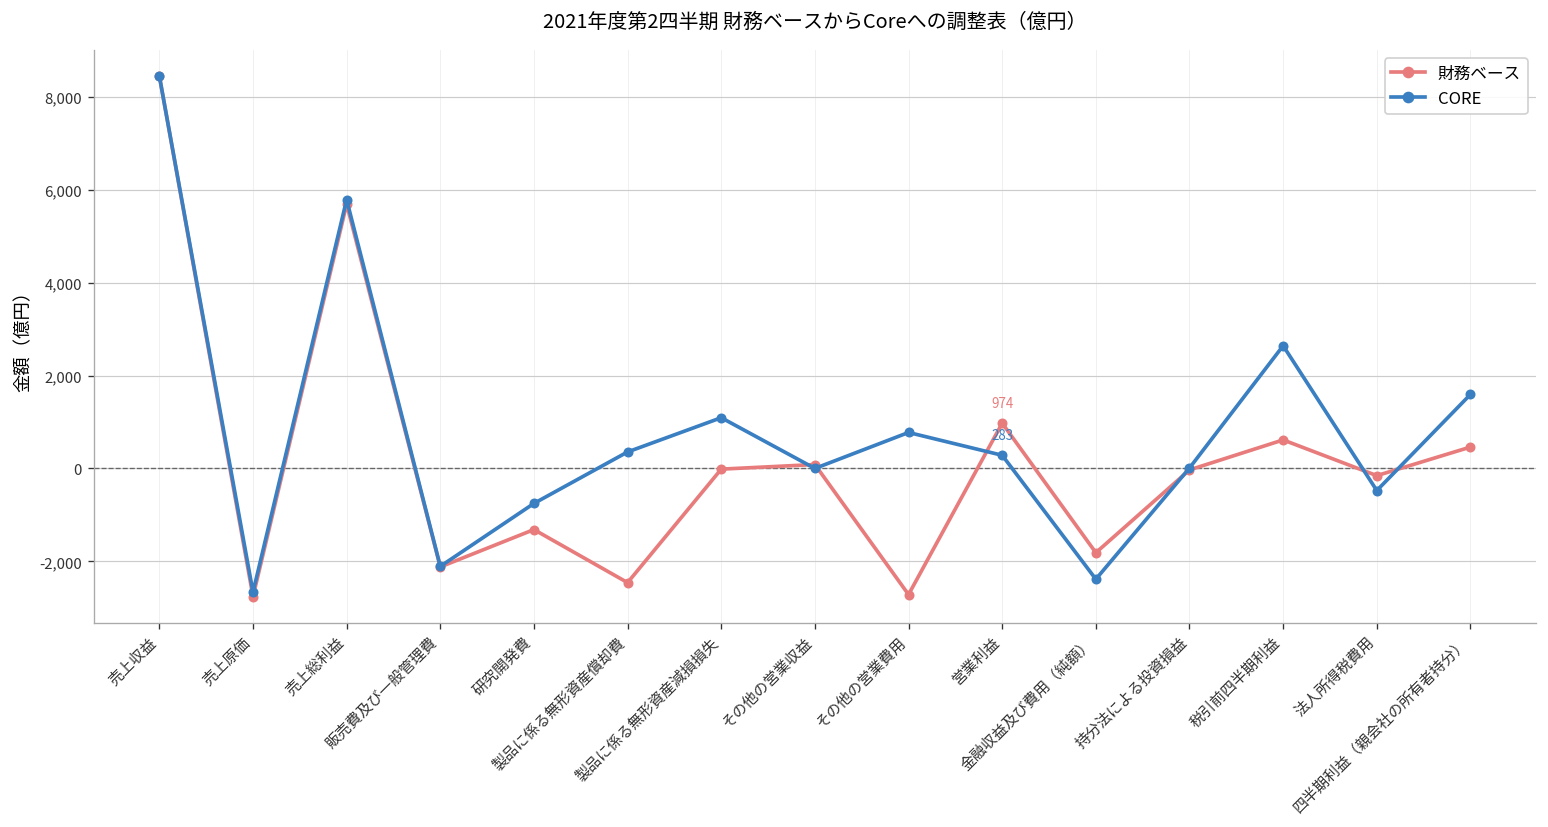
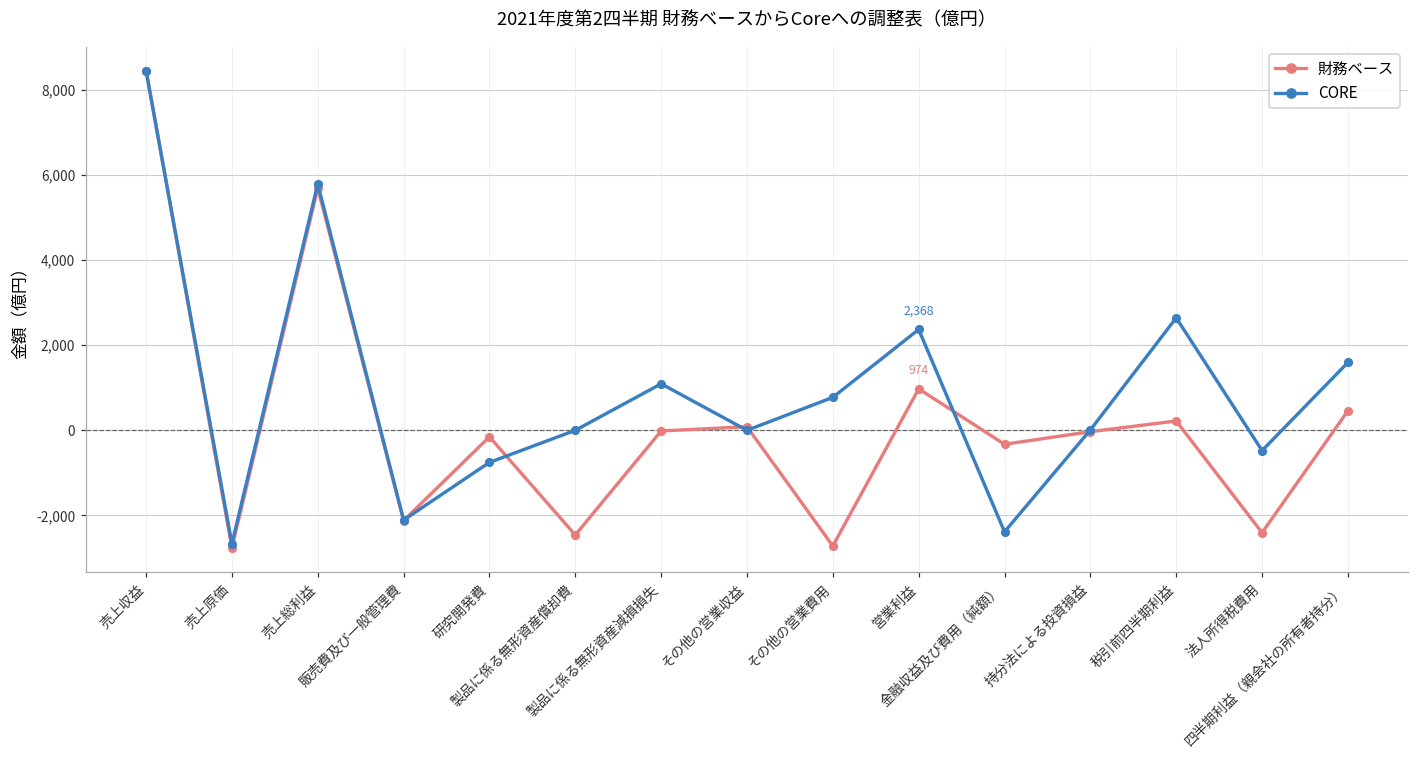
財務ベース, 研究開発費: -1,300 -> -200
CORE, 製品に係る無形資産償却費: 400 -> 0
CORE, 営業利益: 283 -> 2,368
財務ベース, 金融収益及び費用（純額）: -1,800 -> -300
財務ベース, 税引前四半期利益: 600 -> 200
財務ベース, 法人所得税費用: -200 -> -2,400
